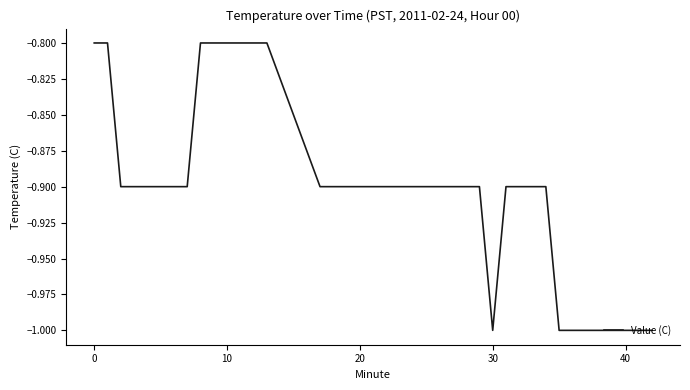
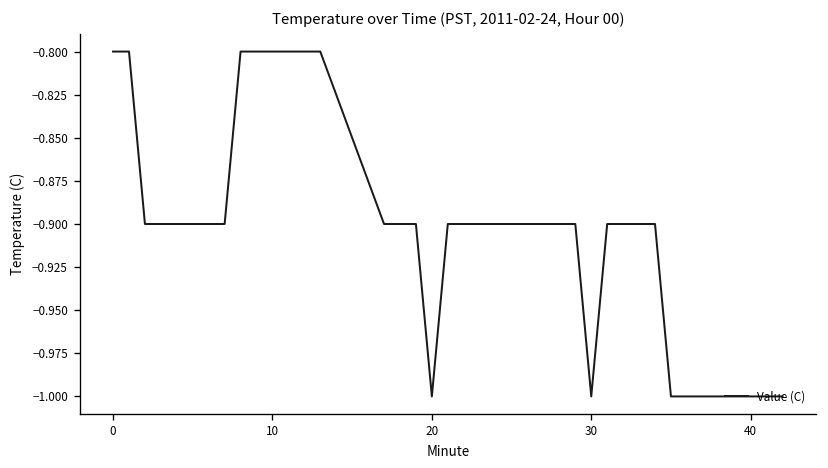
20: -0.9 -> -1.0
